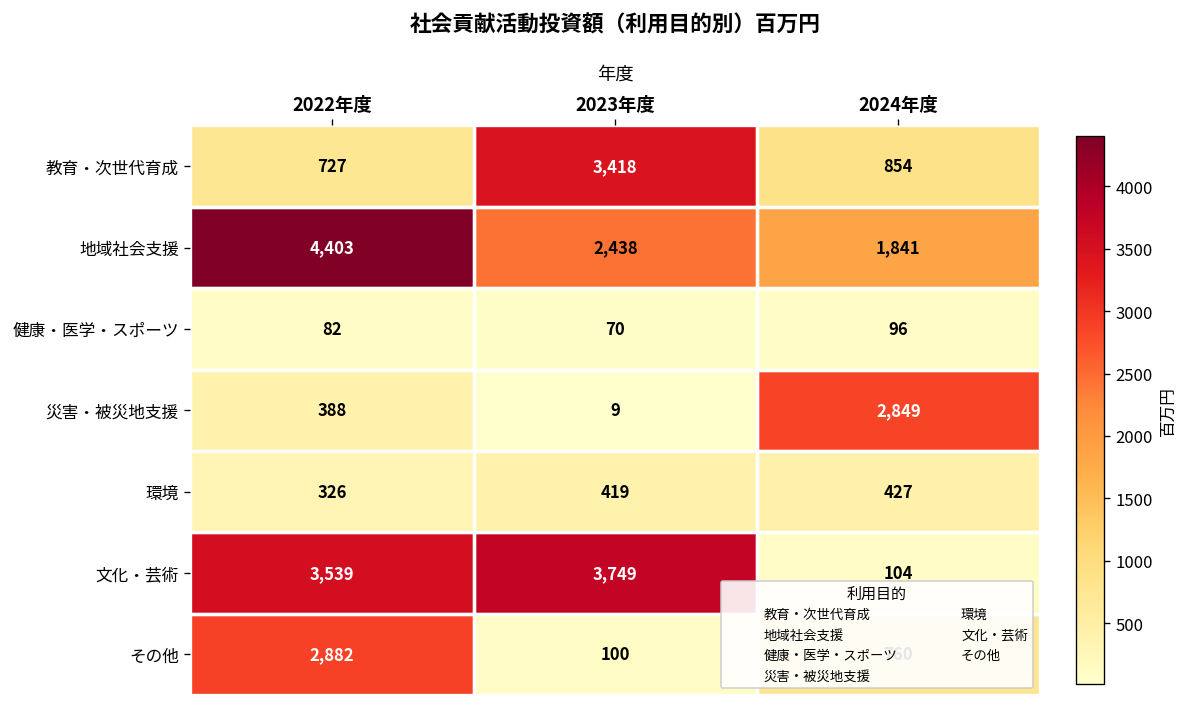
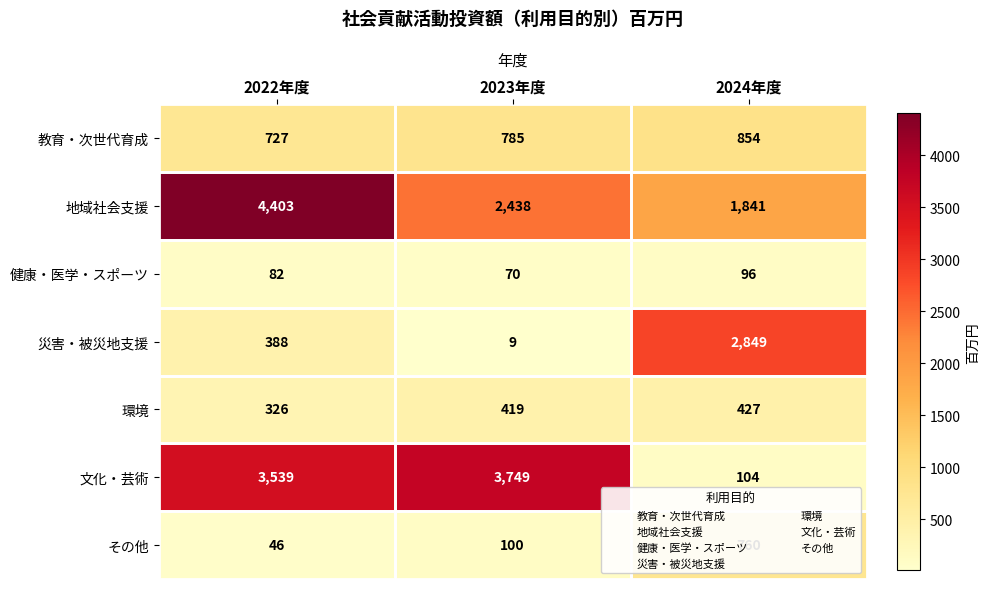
教育・次世代育成, 2023年度: 3,418 -> 785
その他, 2022年度: 2,882 -> 46
